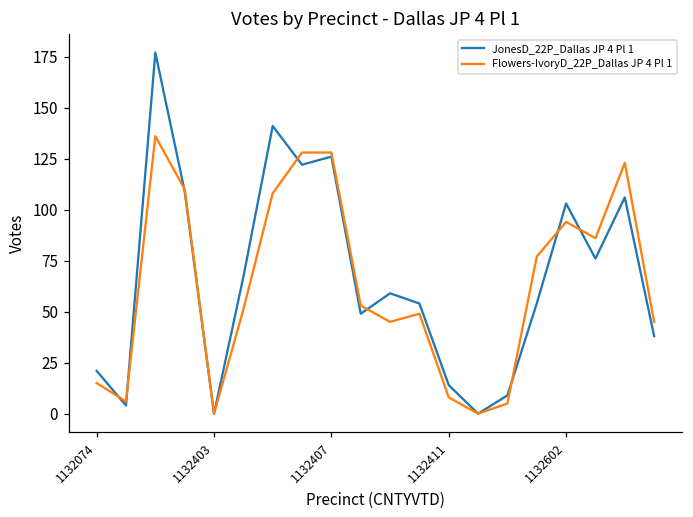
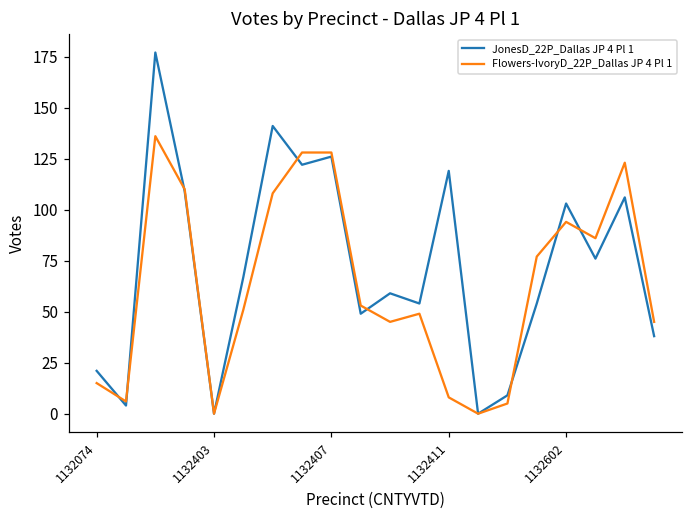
JonesD_22P_Dallas JP 4 Pl 1, 1132411: 14 -> 119
